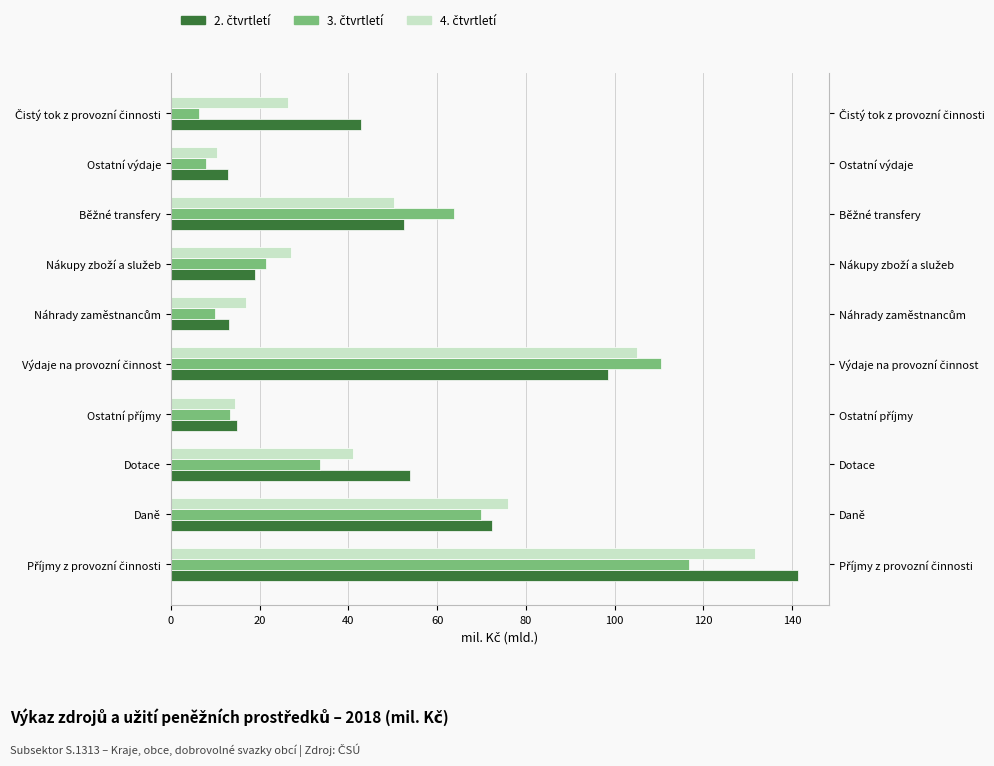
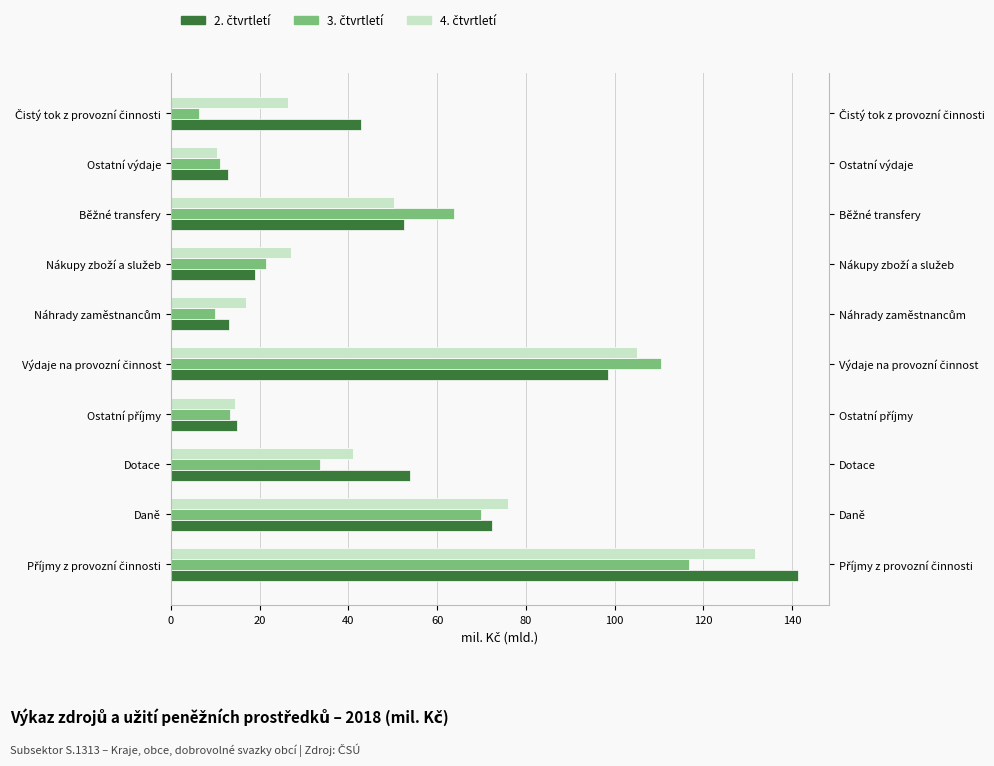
3. čtvrtletí, Ostatní výdaje: 8 -> 11
